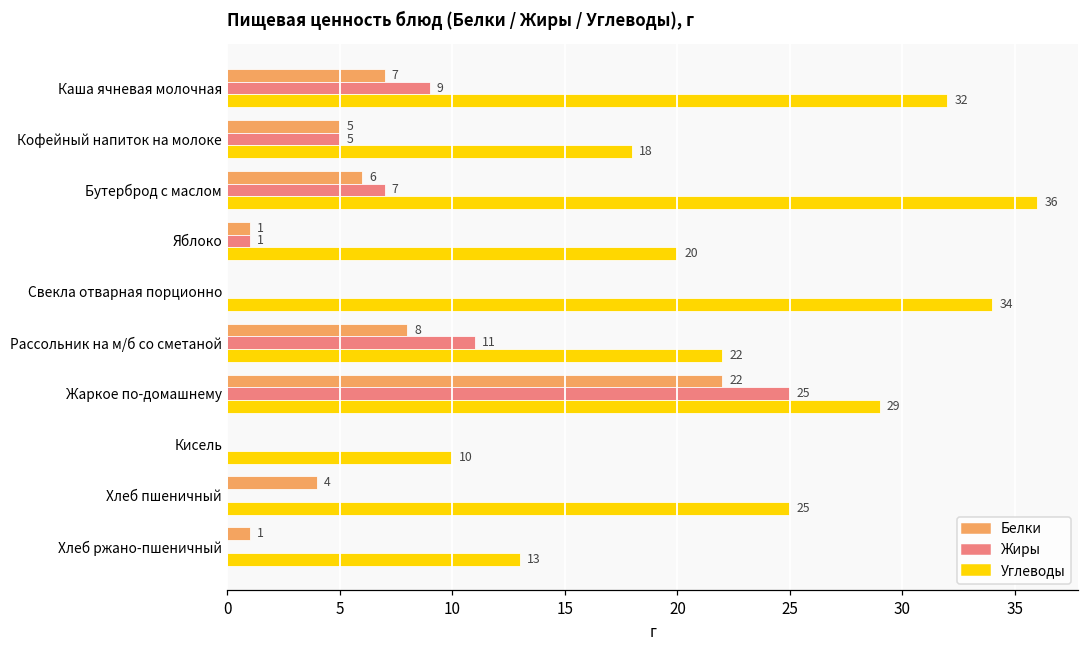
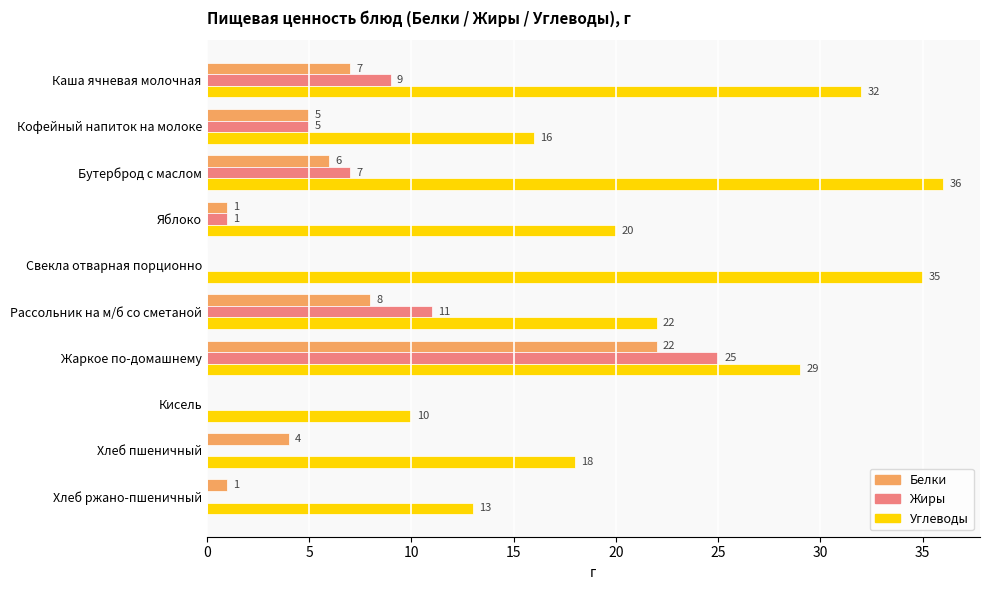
Углеводы, Кофейный напиток на молоке: 18 -> 16
Углеводы, Свекла отварная порционно: 34 -> 35
Углеводы, Хлеб пшеничный: 25 -> 18
